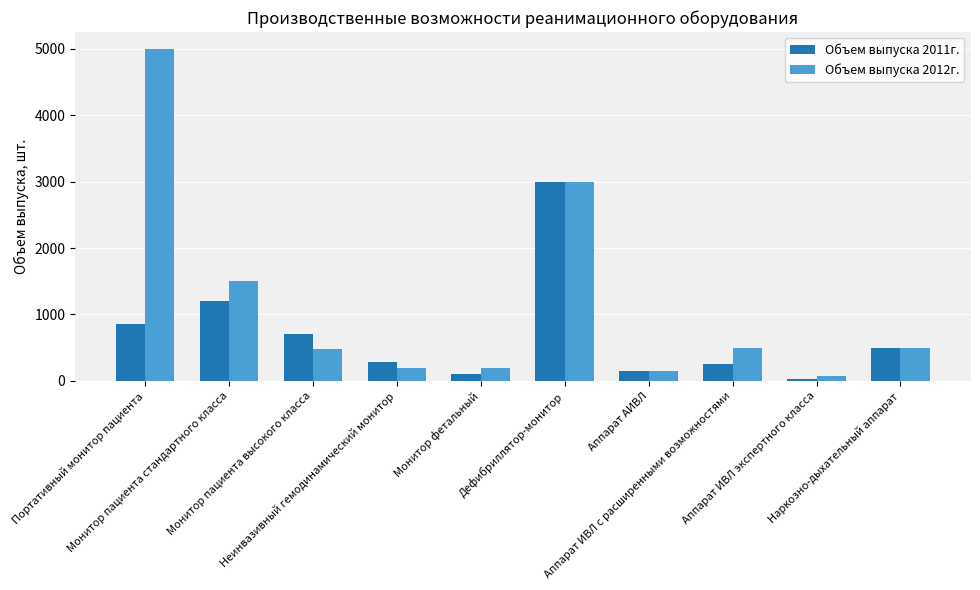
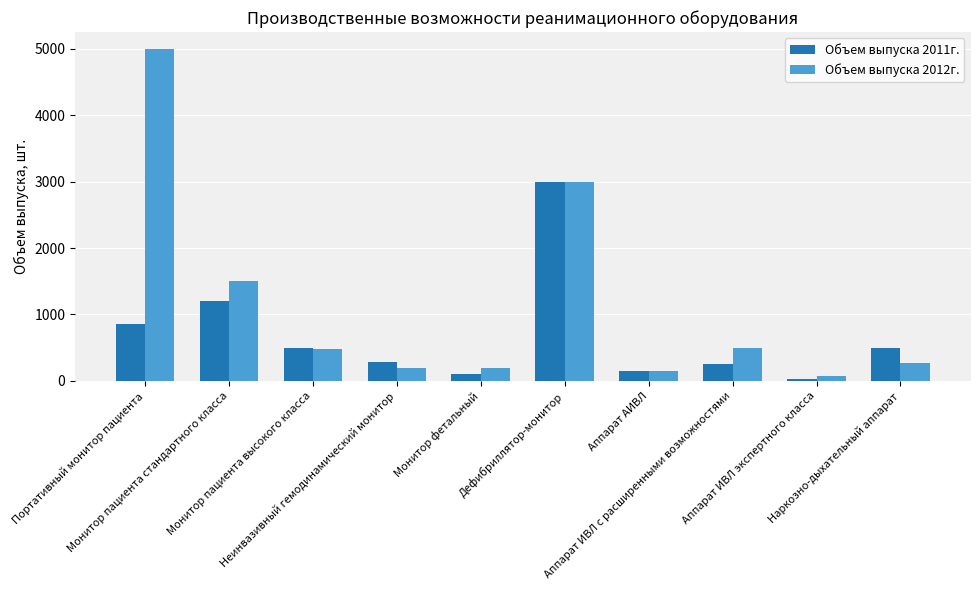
Объем выпуска 2011г., Монитор пациента высокого класса: 700 -> 500
Объем выпуска 2012г., Наркозно-дыхательный аппарат: 500 -> 300
